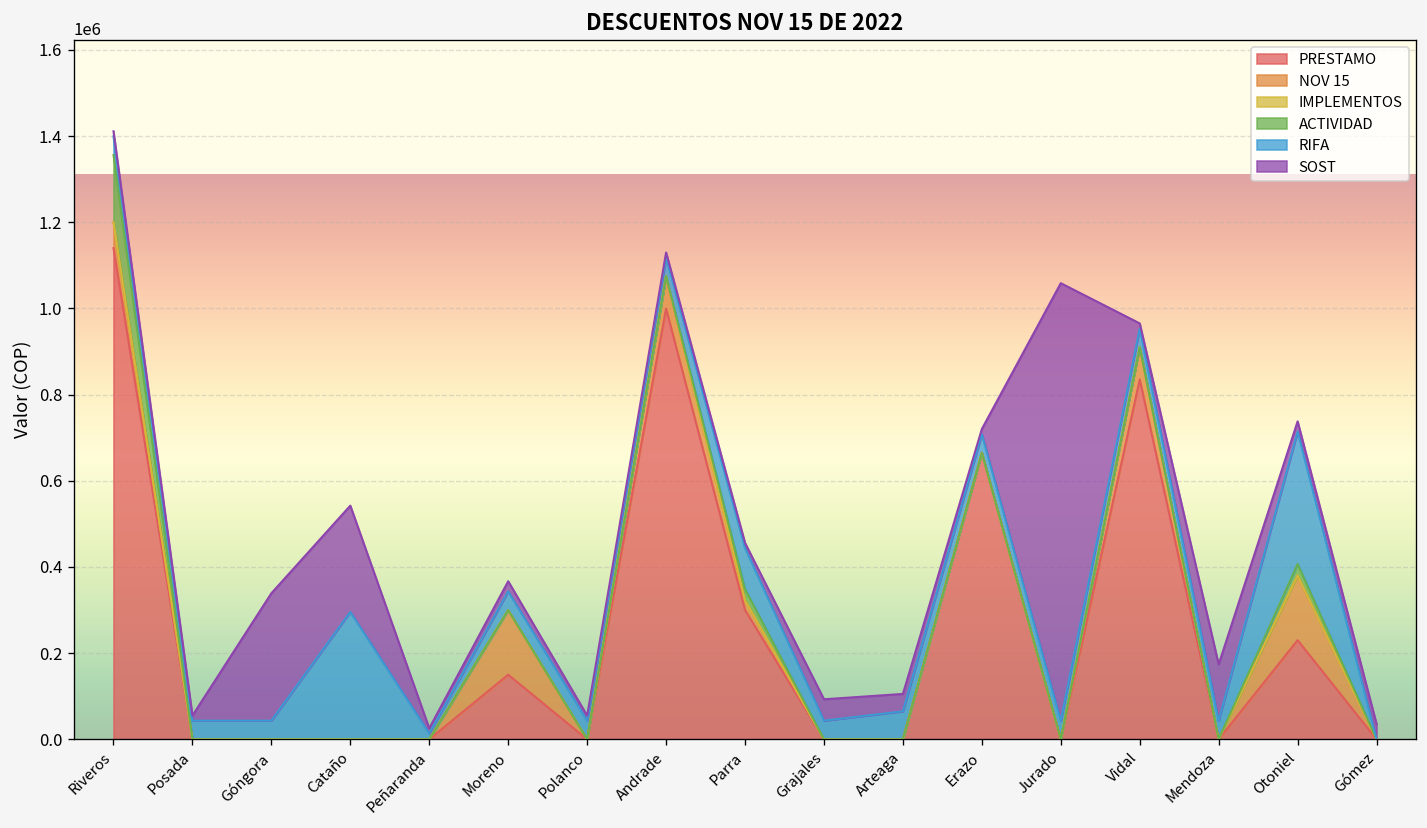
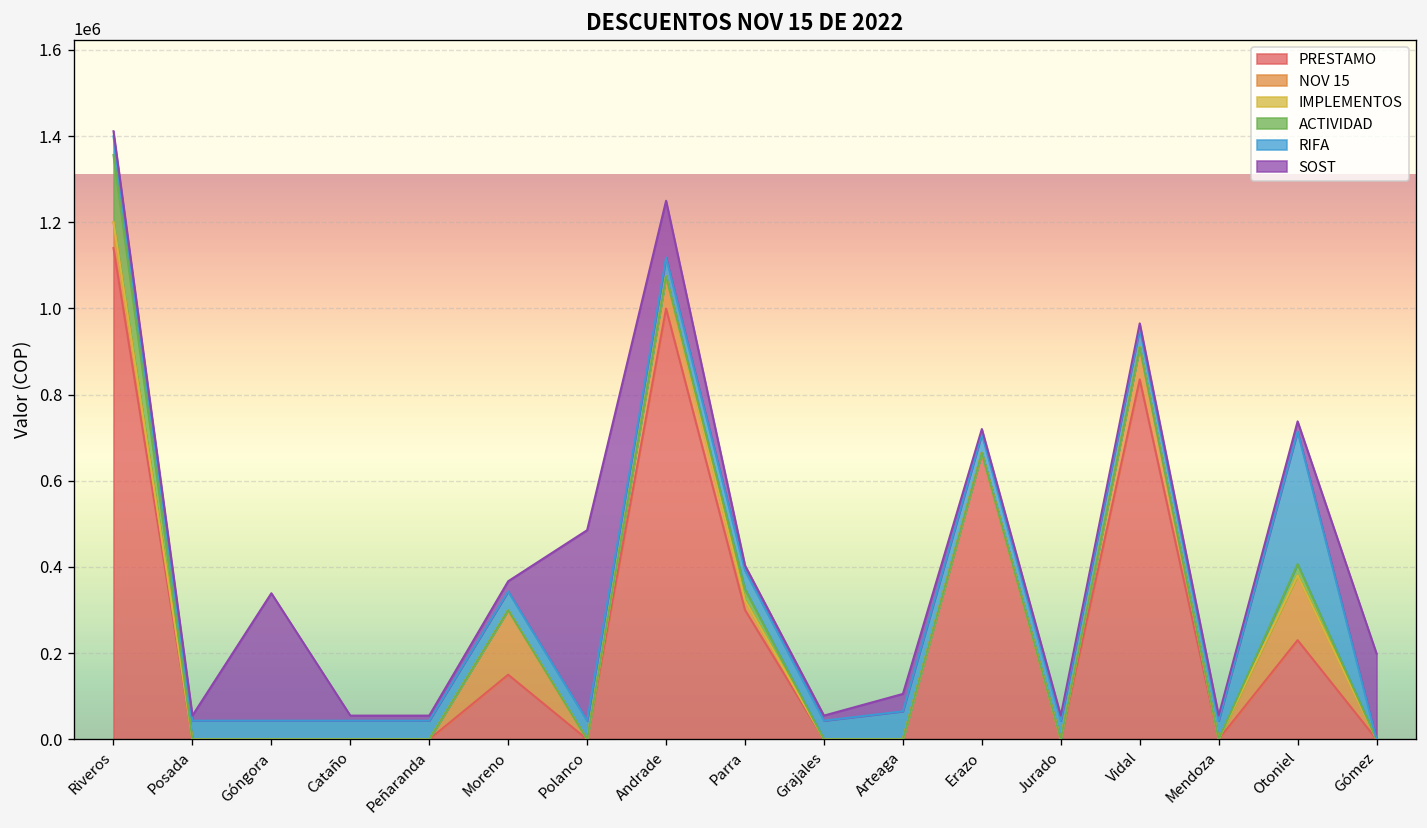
RIFA, Cataño: 300000 -> 40000
SOST, Cataño: 250000 -> 10000
RIFA, Peñaranda: 10000 -> 40000
SOST, Polanco: 10000 -> 440000
SOST, Andrade: 10000 -> 130000
RIFA, Parra: 100000 -> 40000
SOST, Grajales: 50000 -> 10000
SOST, Jurado: 1020000 -> 10000
SOST, Mendoza: 130000 -> 10000
SOST, Gómez: 40000 -> 200000
